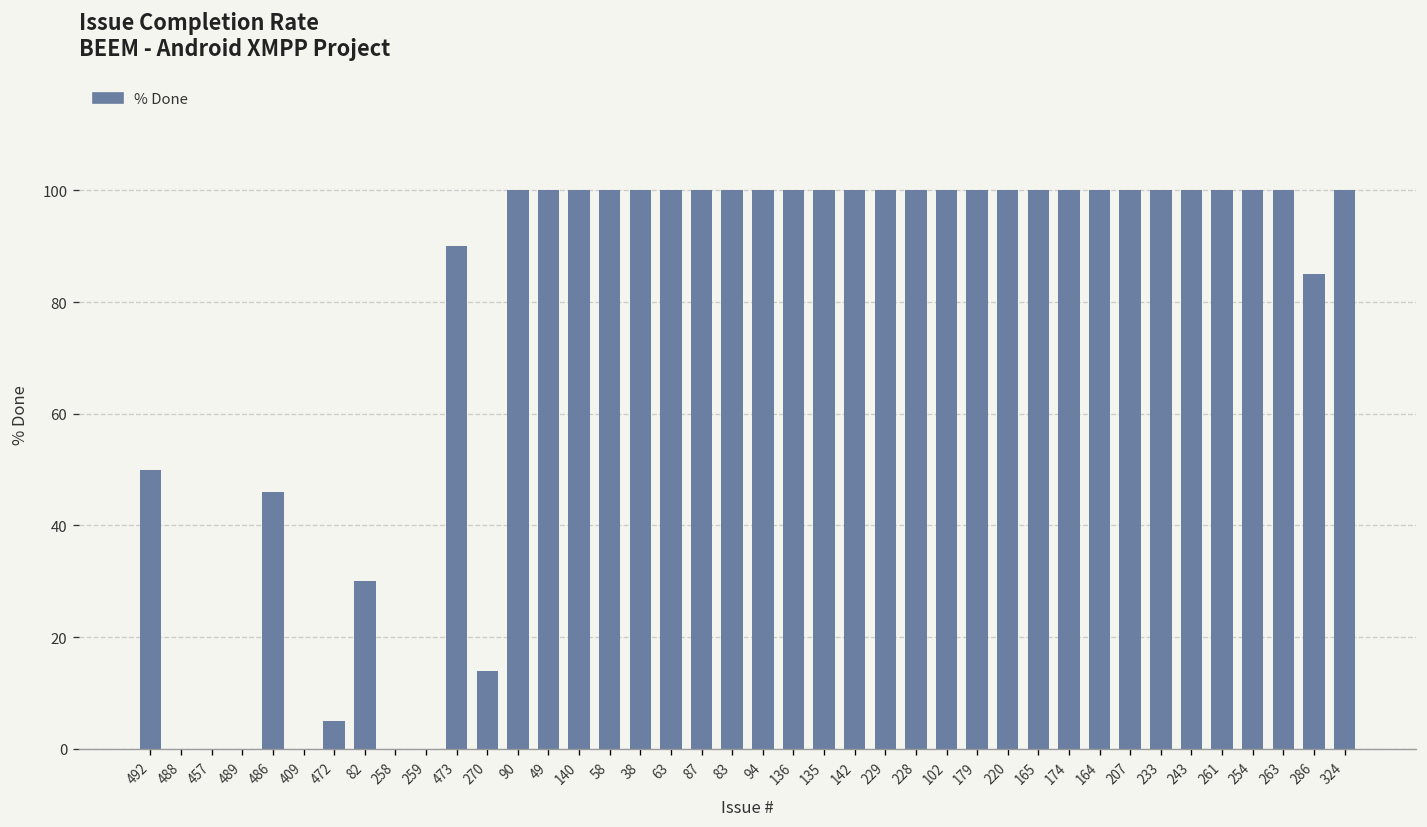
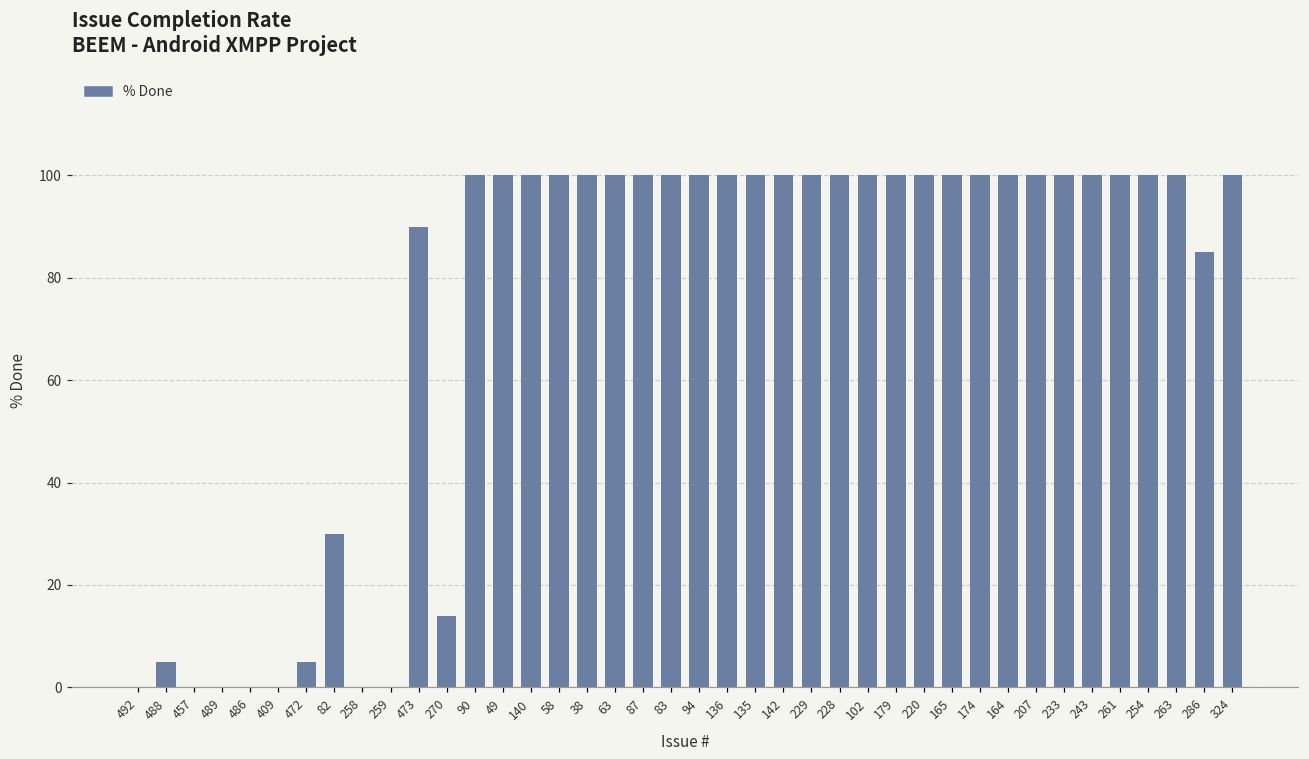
492: 50 -> 0
488: 0 -> 5
486: 46 -> 0
